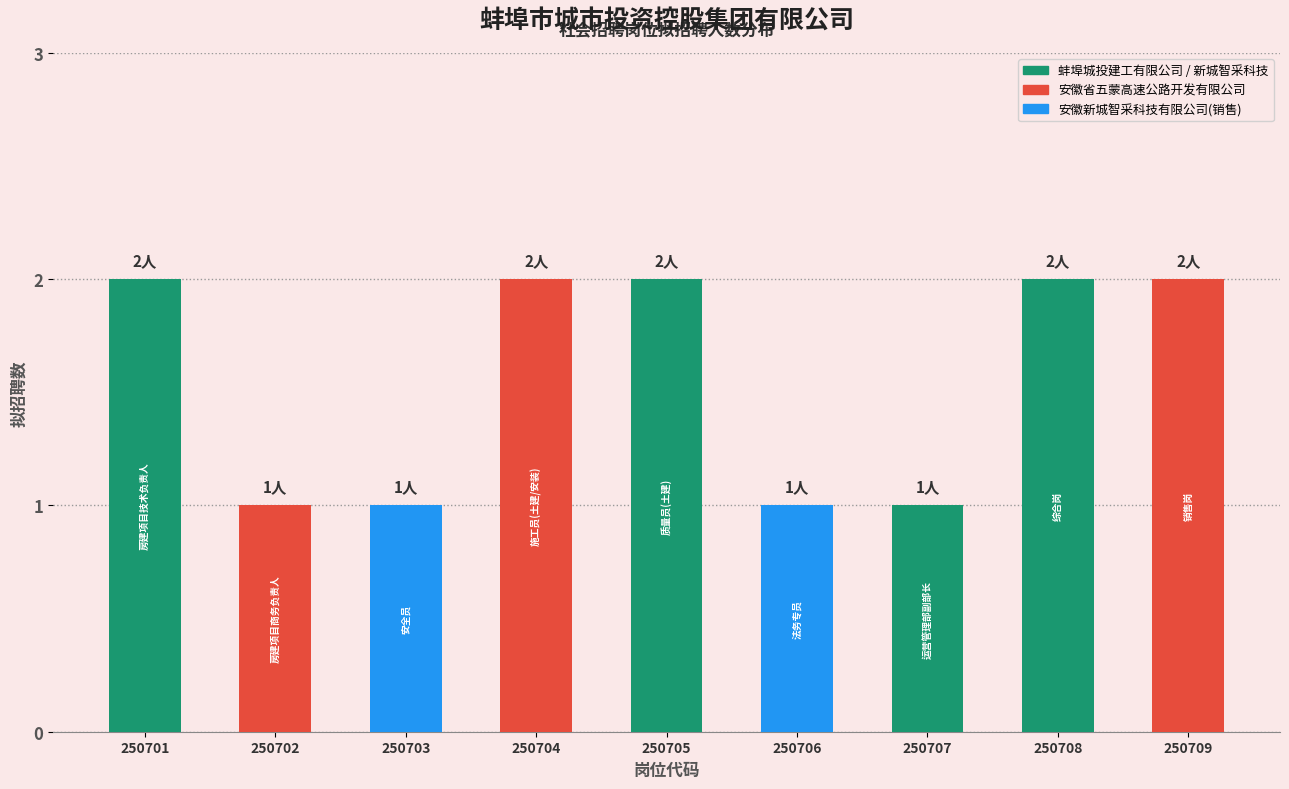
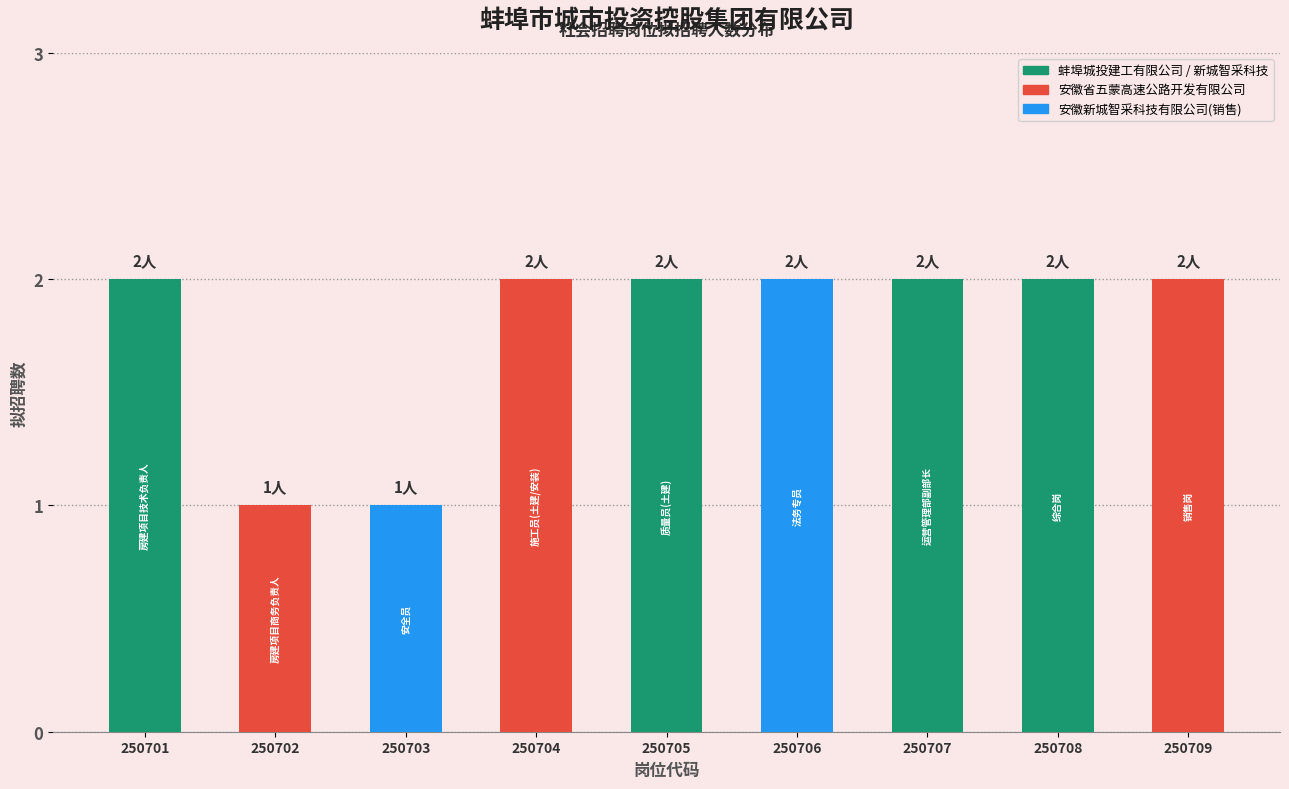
250706: 1人 -> 2人
250707: 1人 -> 2人
